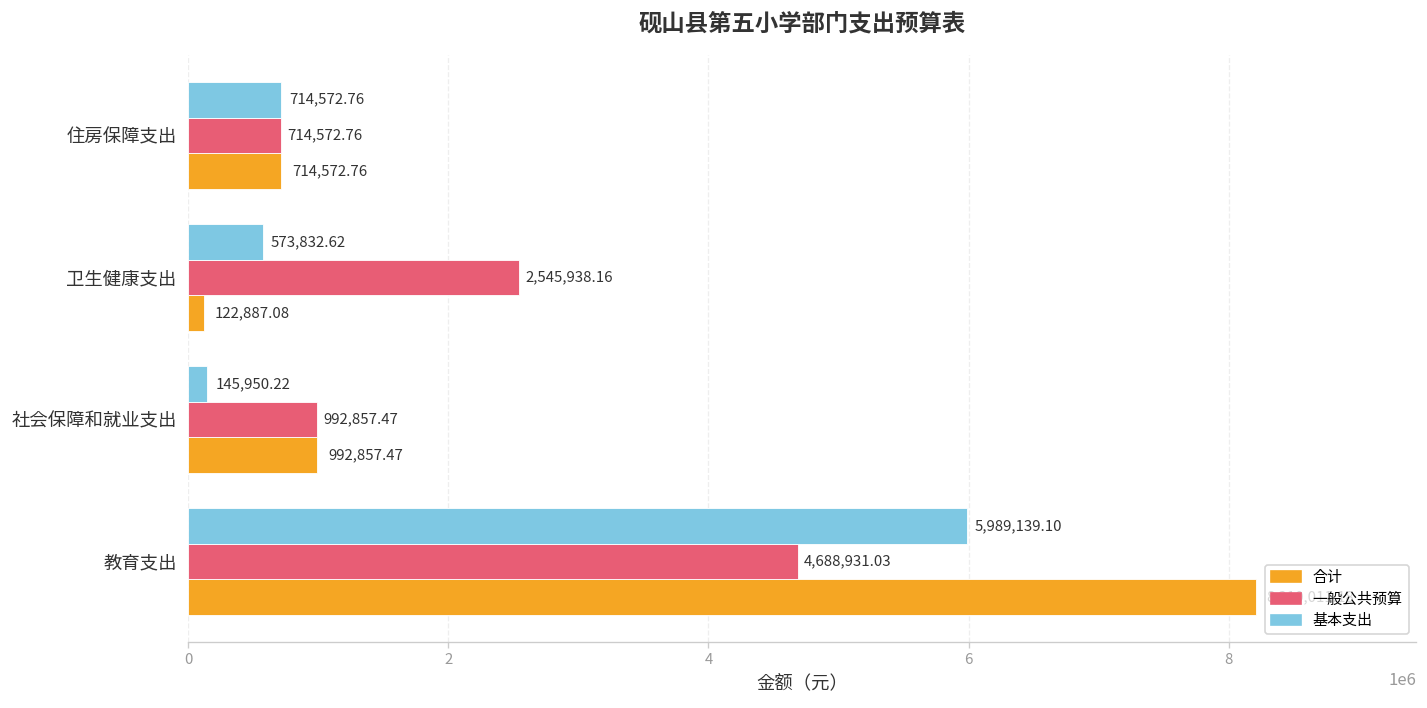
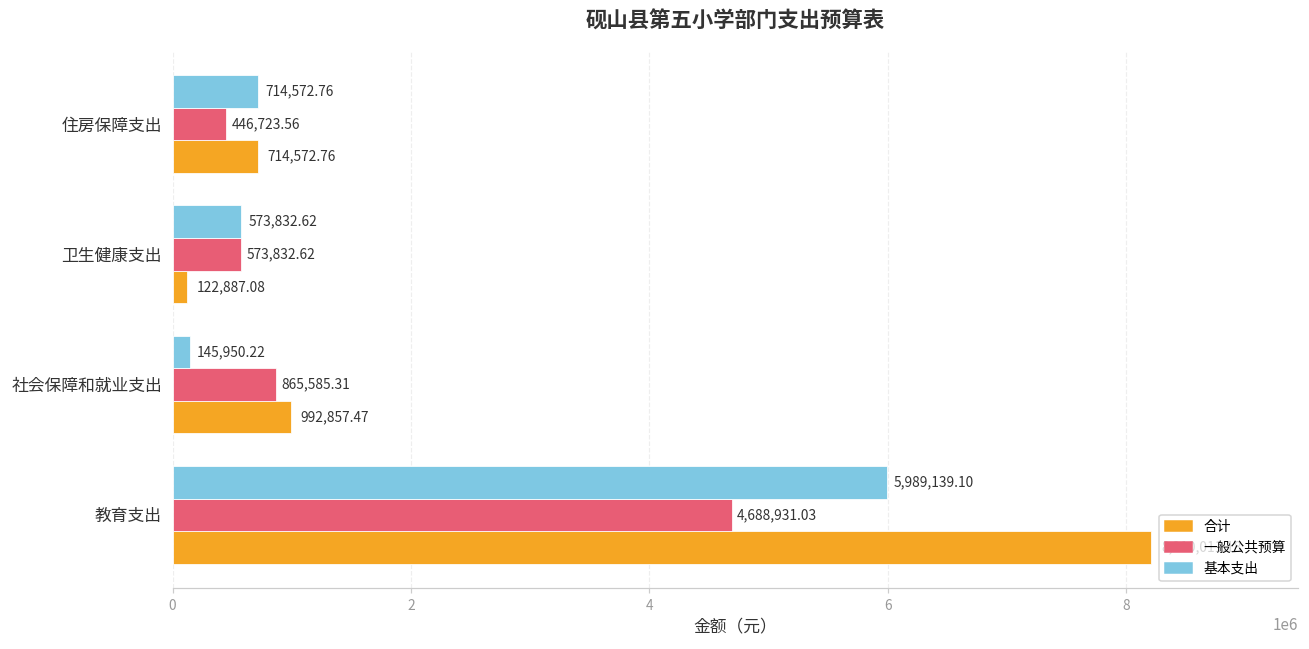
一般公共预算, 住房保障支出: 714,572.76 -> 446,723.56
一般公共预算, 卫生健康支出: 2,545,938.16 -> 573,832.62
一般公共预算, 社会保障和就业支出: 992,857.47 -> 865,585.31
